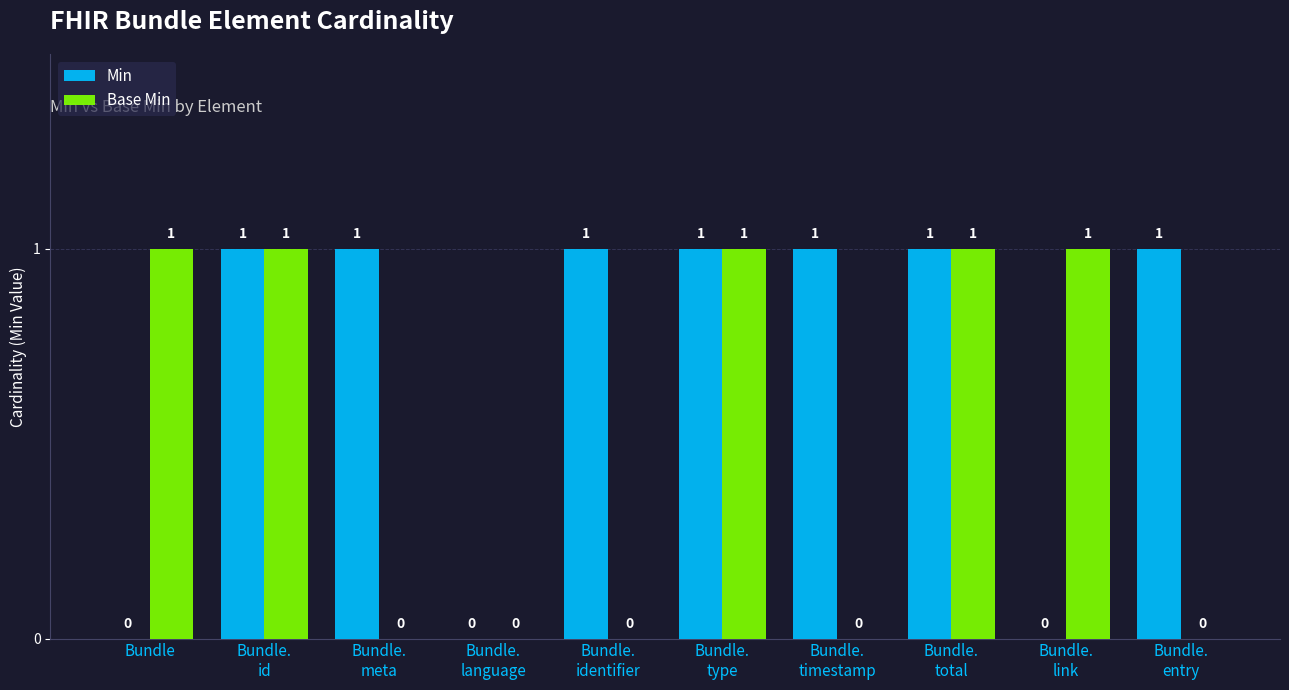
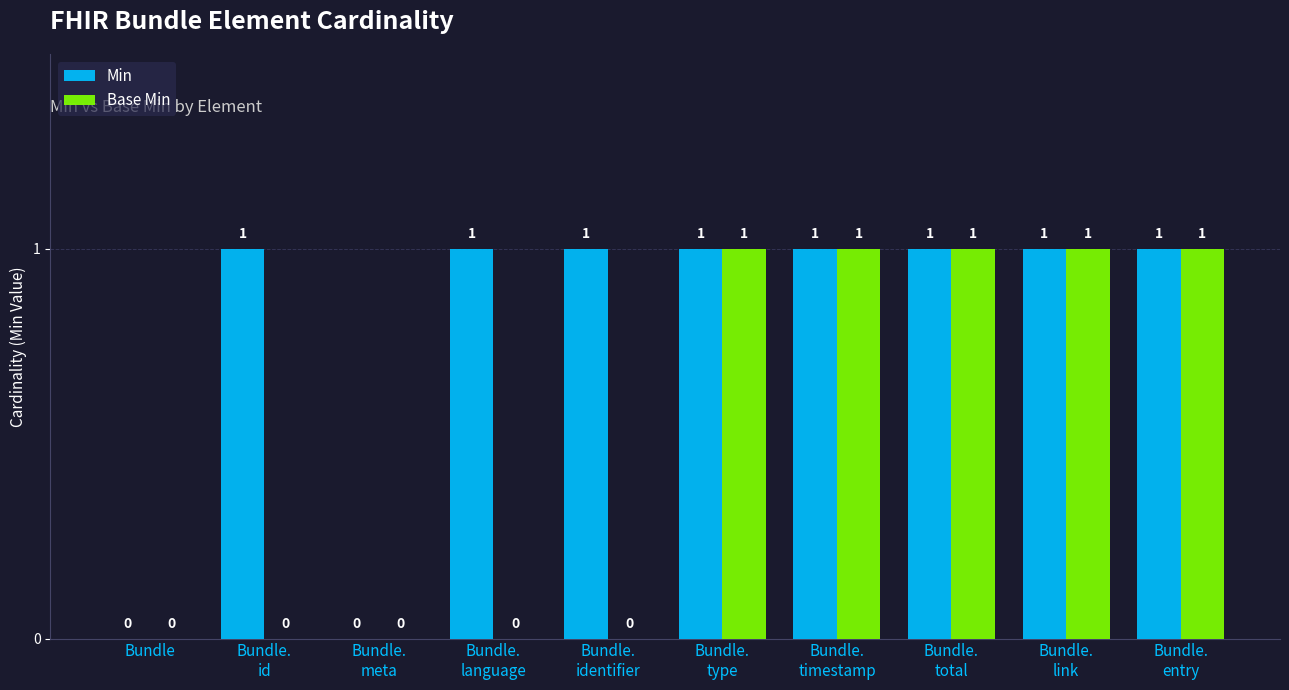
Base Min, Bundle: 1 -> 0
Base Min, Bundle. id: 1 -> 0
Min, Bundle. meta: 1 -> 0
Min, Bundle. language: 0 -> 1
Base Min, Bundle. timestamp: 0 -> 1
Min, Bundle. link: 0 -> 1
Base Min, Bundle. entry: 0 -> 1
